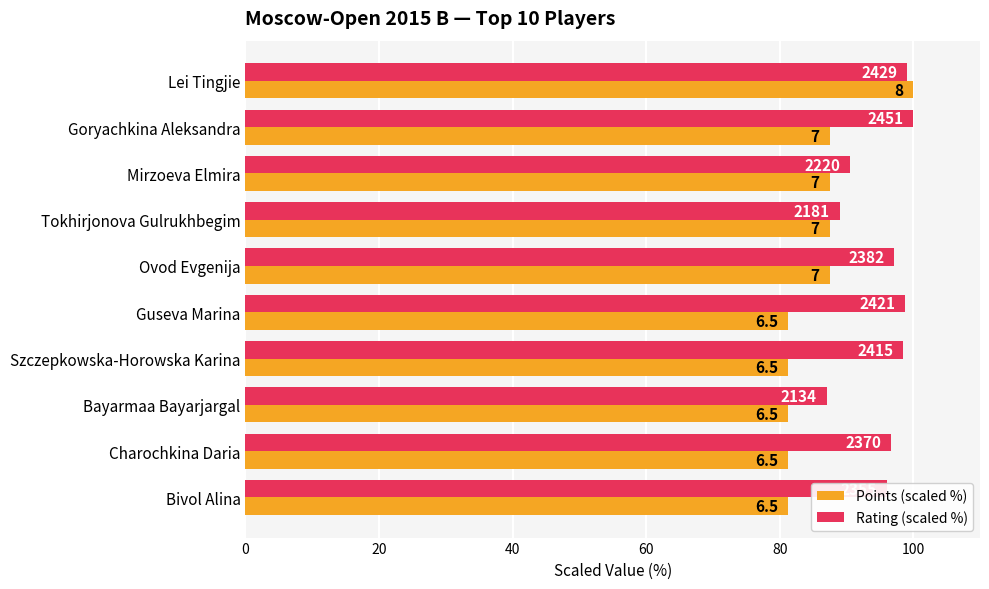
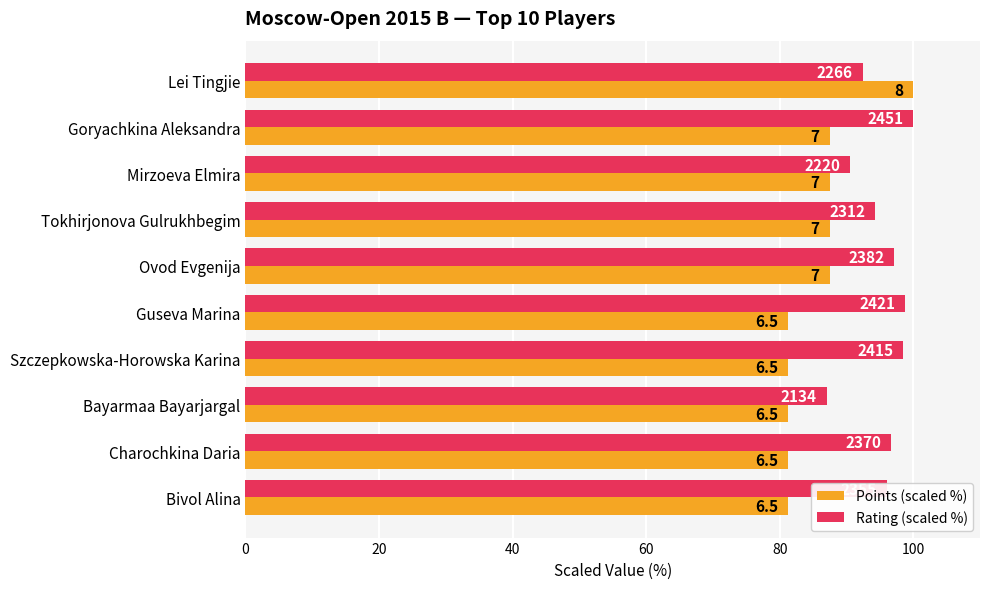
Rating (scaled %), Lei Tingjie: 2429 -> 2266
Rating (scaled %), Tokhirjonova Gulrukhbegim: 2181 -> 2312
